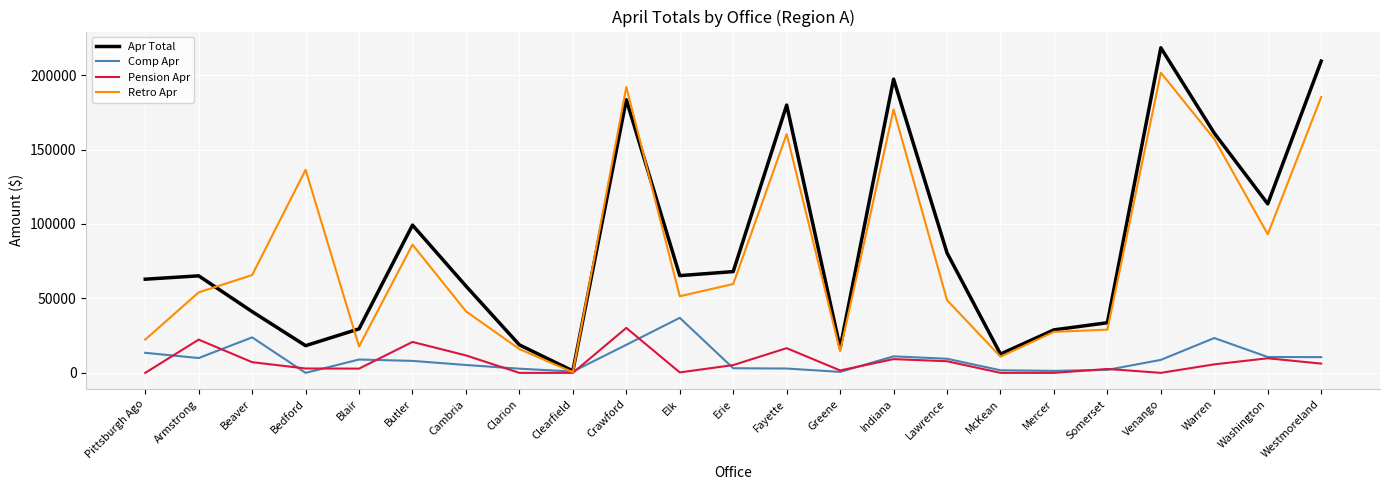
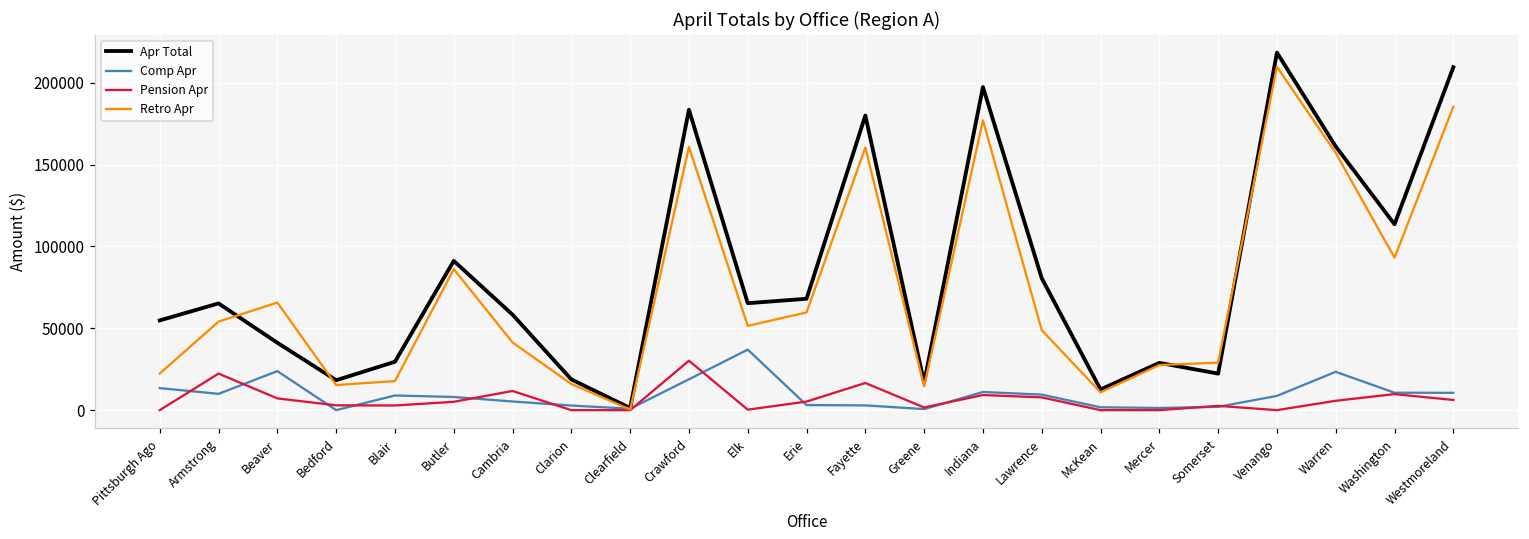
Apr Total, Pittsburgh Ago: 63000 -> 55000
Retro Apr, Bedford: 136000 -> 15000
Apr Total, Butler: 99000 -> 91000
Pension Apr, Butler: 21000 -> 5000
Retro Apr, Crawford: 192000 -> 161000
Apr Total, Somerset: 34000 -> 22000
Retro Apr, Venango: 202000 -> 210000
